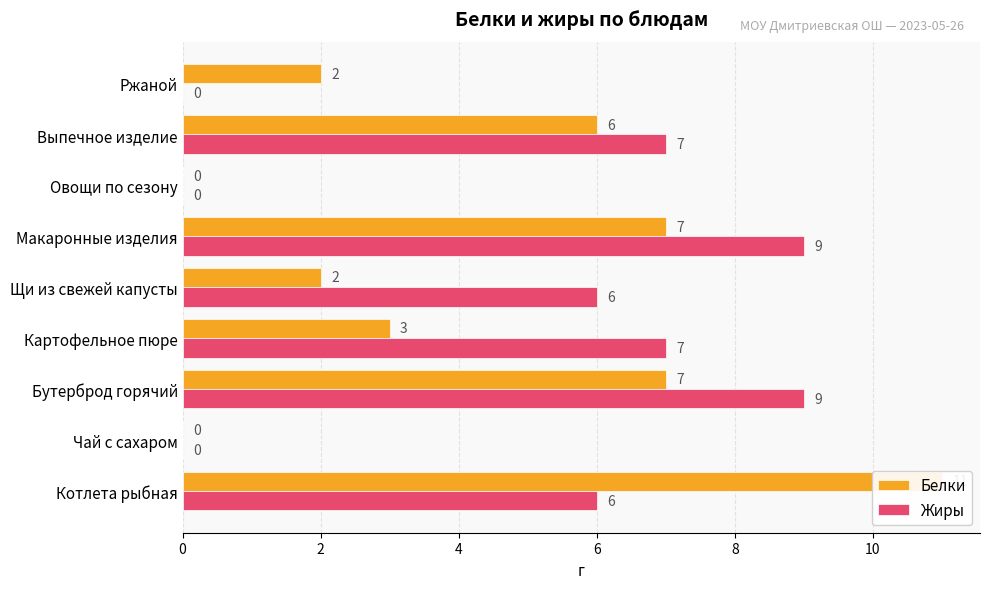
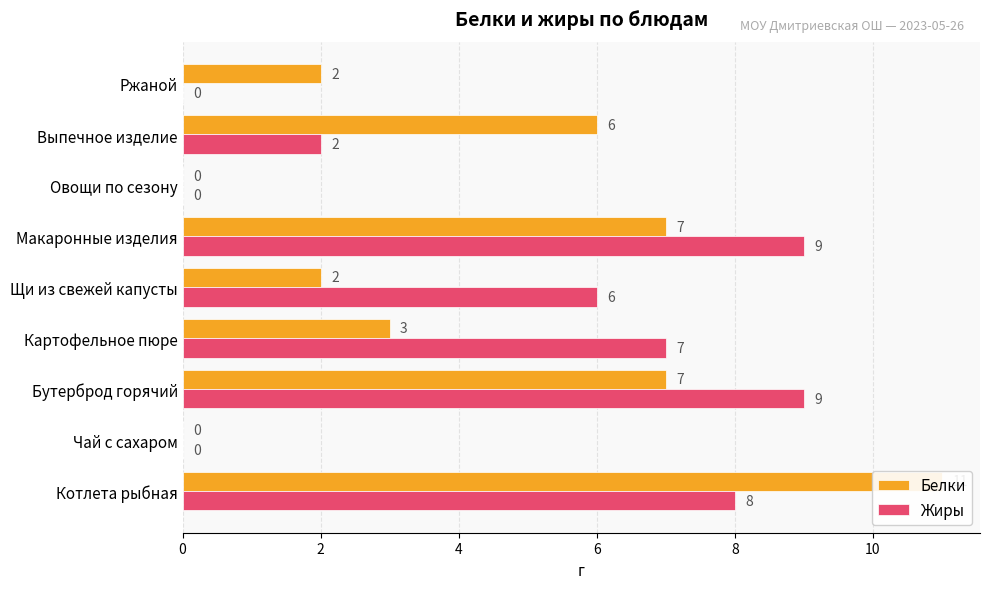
Жиры, Выпечное изделие: 7 -> 2
Жиры, Котлета рыбная: 6 -> 8
